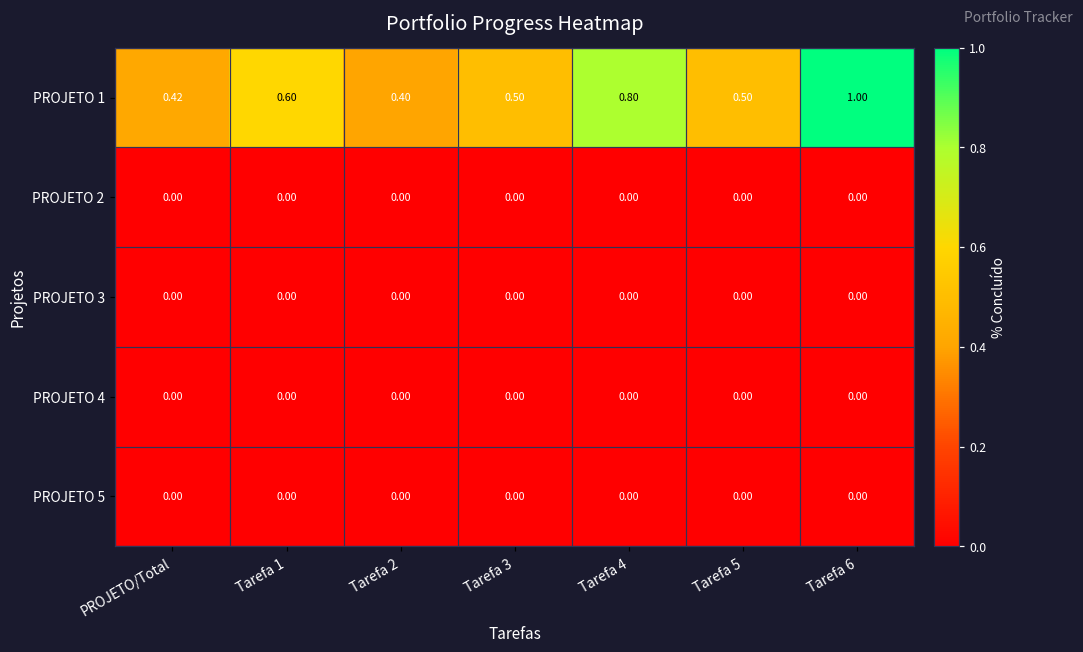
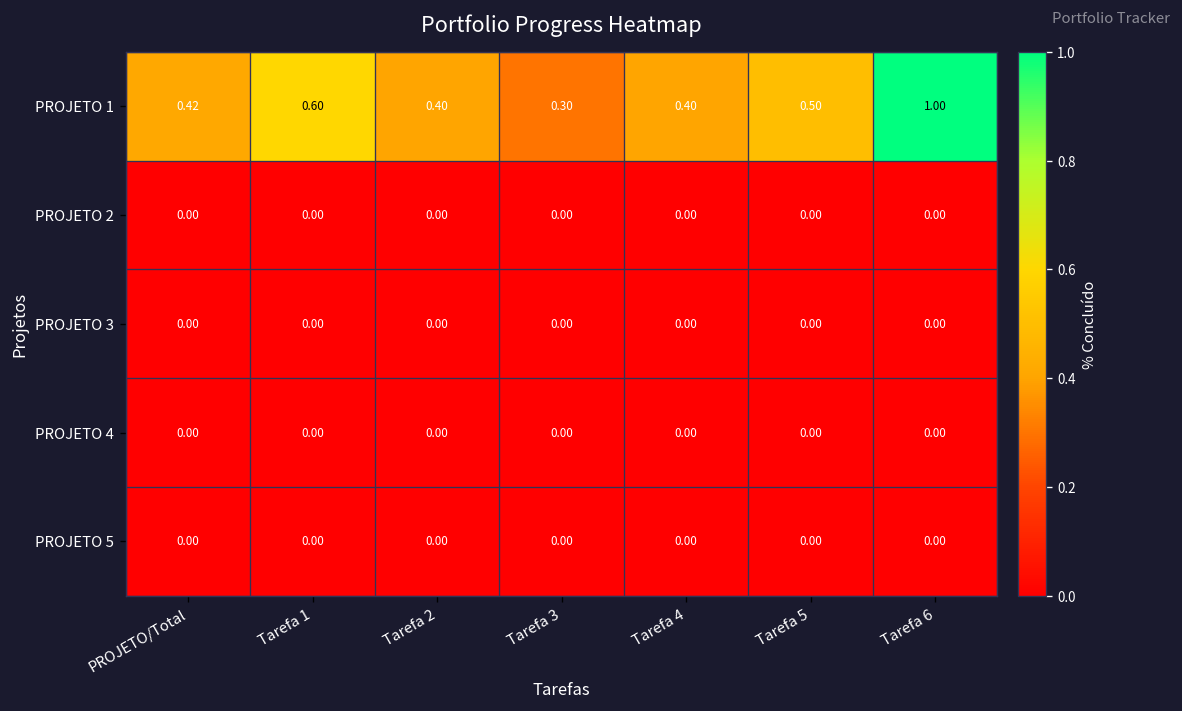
PROJETO 1, Tarefa 3: 0.50 -> 0.30
PROJETO 1, Tarefa 4: 0.80 -> 0.40
